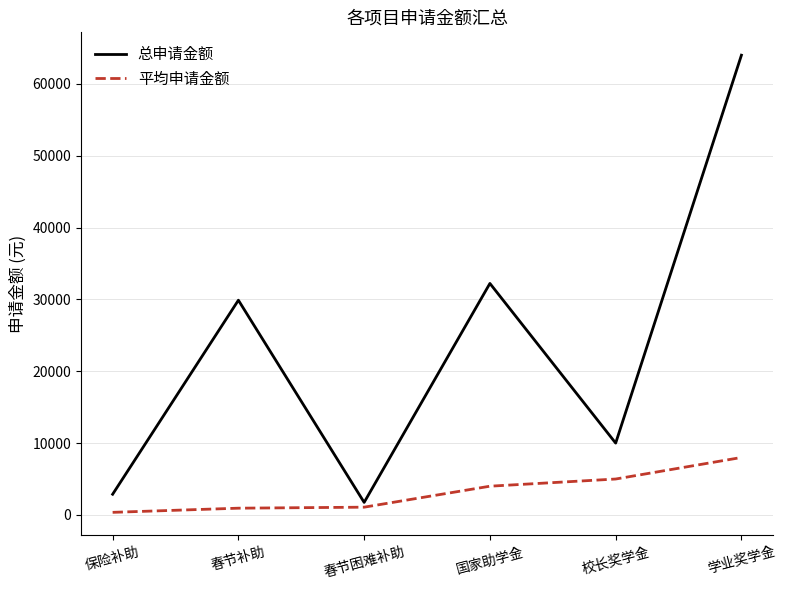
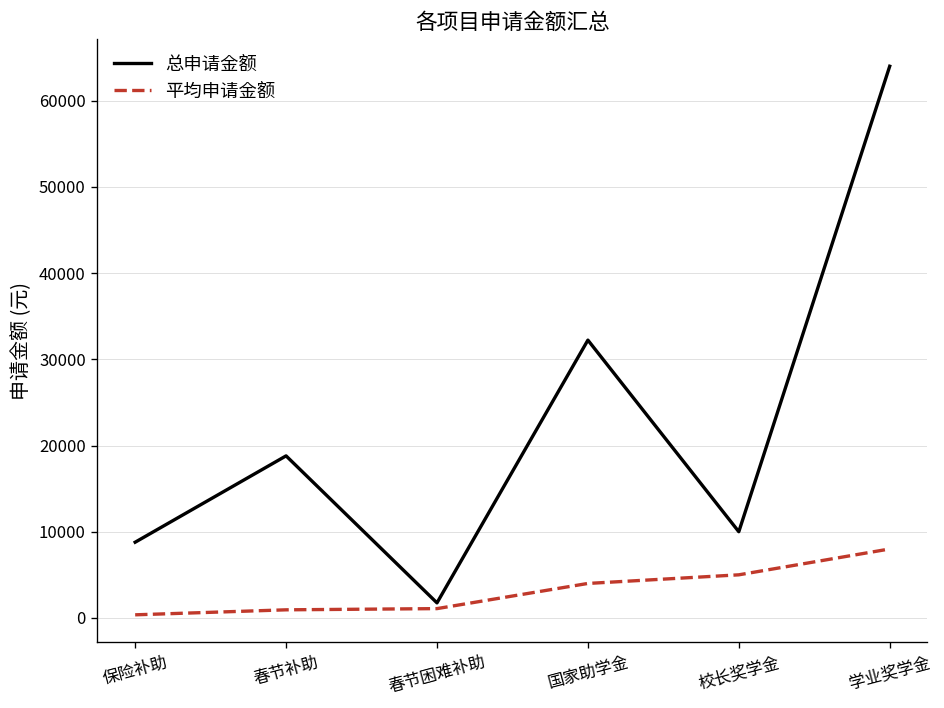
总申请金额, 保险补助: 3000 -> 9000
总申请金额, 春节补助: 30000 -> 19000
